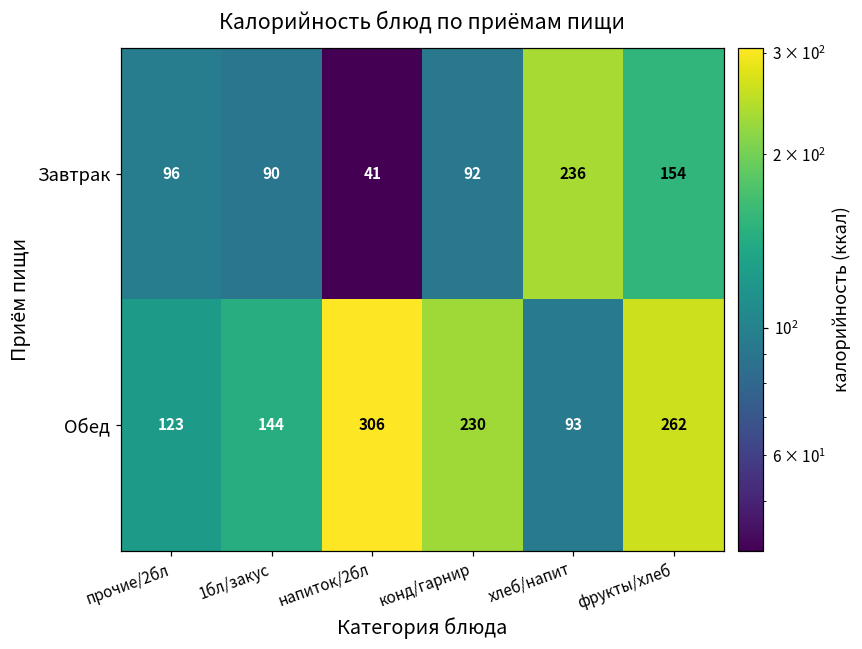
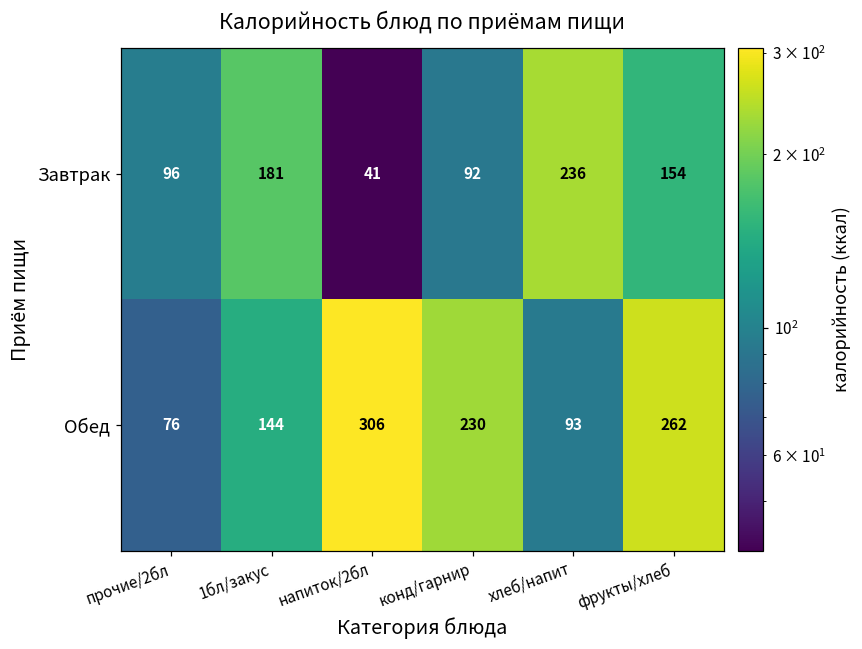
Завтрак, 1бл/закус: 90 -> 181
Обед, прочие/2бл: 123 -> 76
